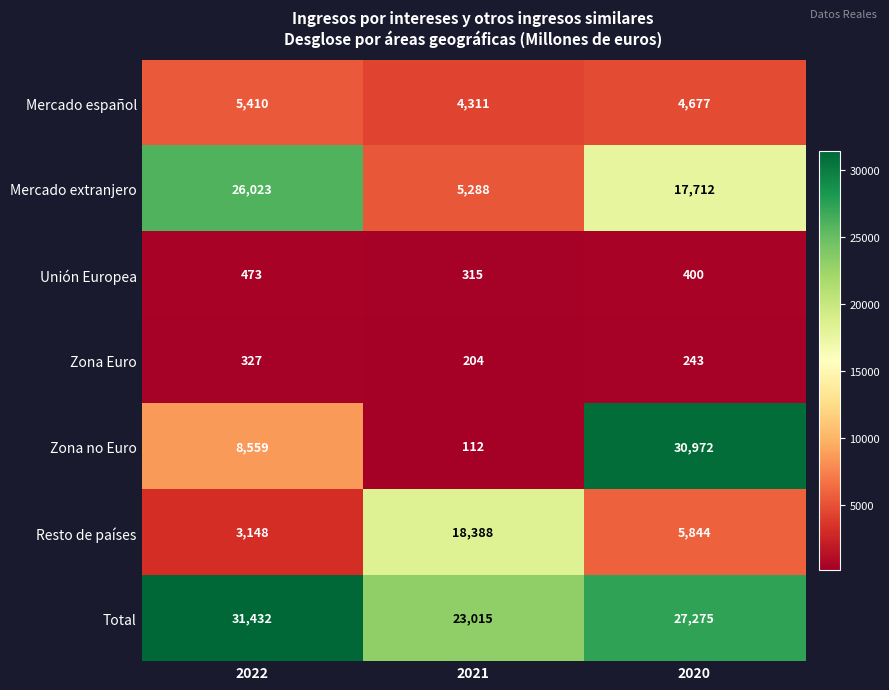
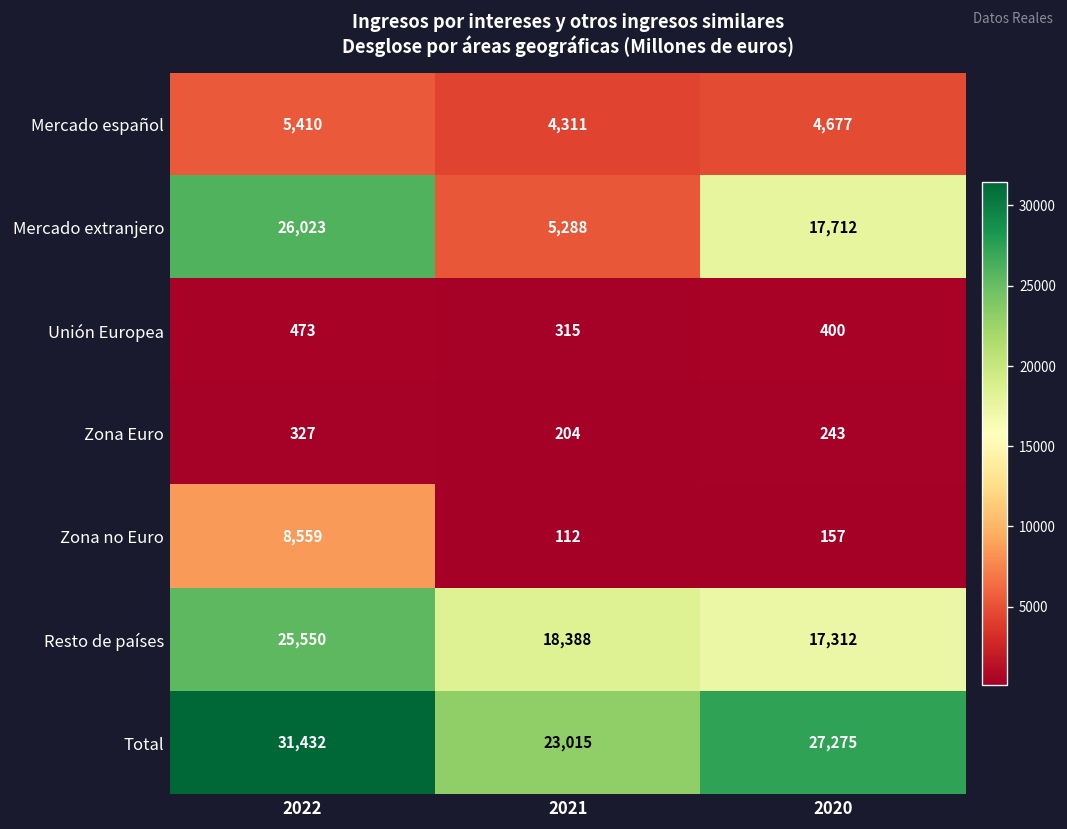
Zona no Euro, 2020: 30,972 -> 157
Resto de países, 2022: 3,148 -> 25,550
Resto de países, 2020: 5,844 -> 17,312
